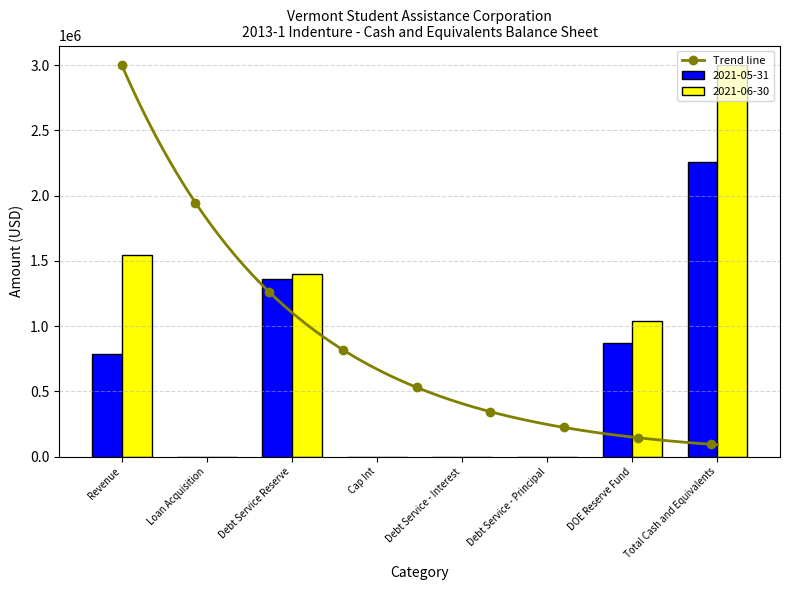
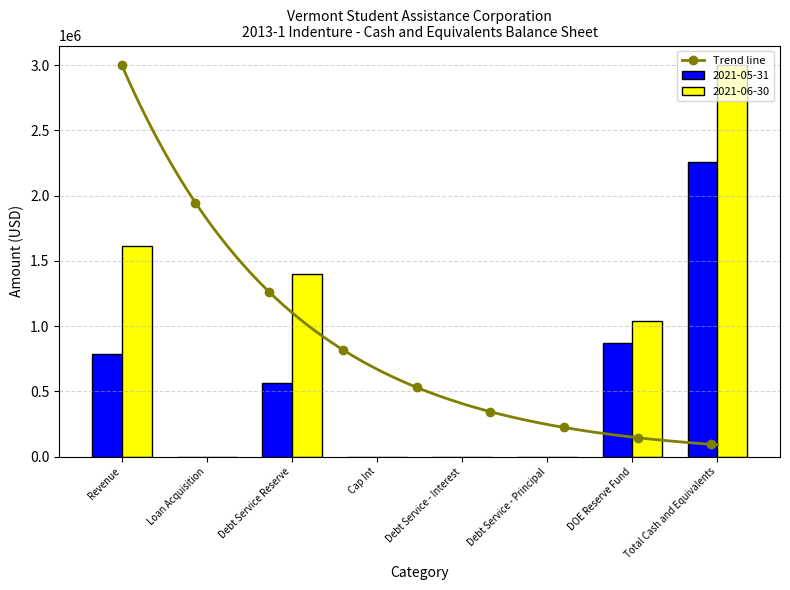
2021-06-30, Revenue: 1550000 -> 1610000
2021-05-31, Debt Service Reserve: 1360000 -> 560000
